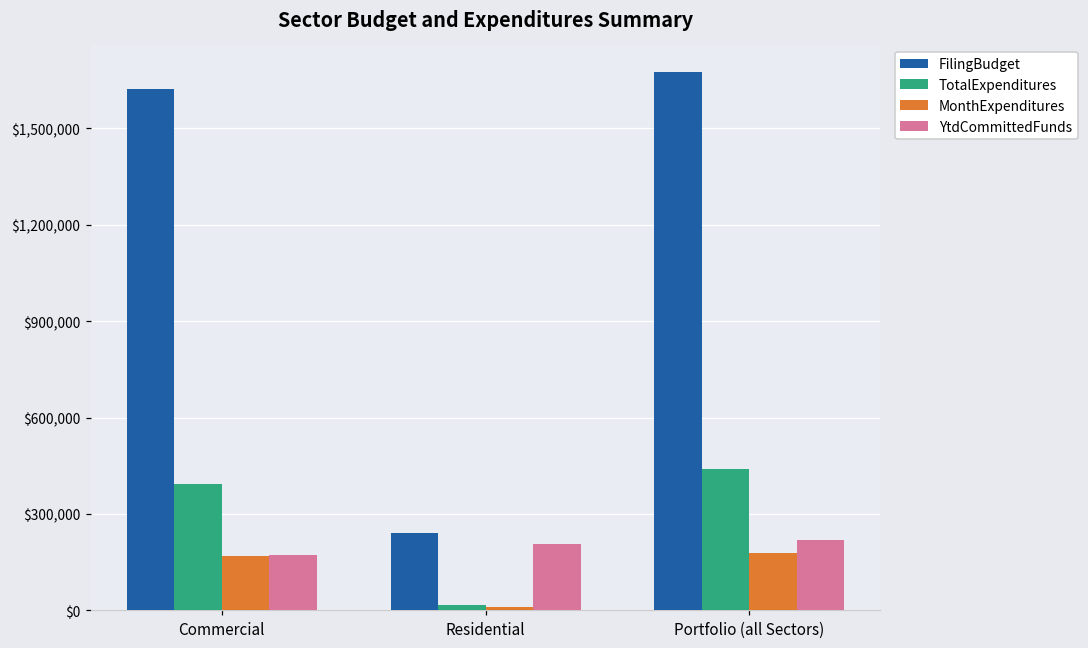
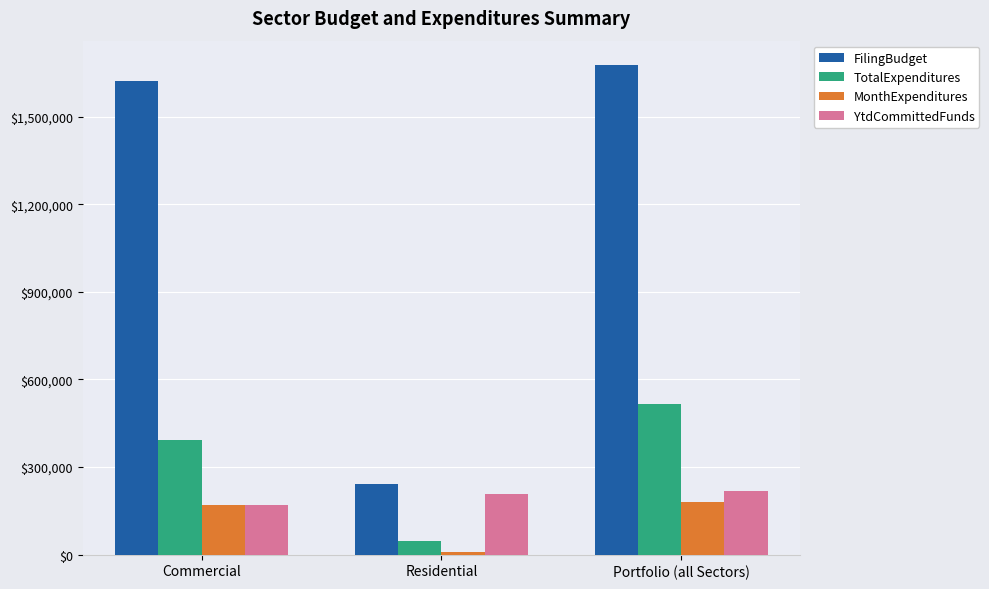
TotalExpenditures, Residential: $20,000 -> $50,000
TotalExpenditures, Portfolio (all Sectors): $440,000 -> $520,000
